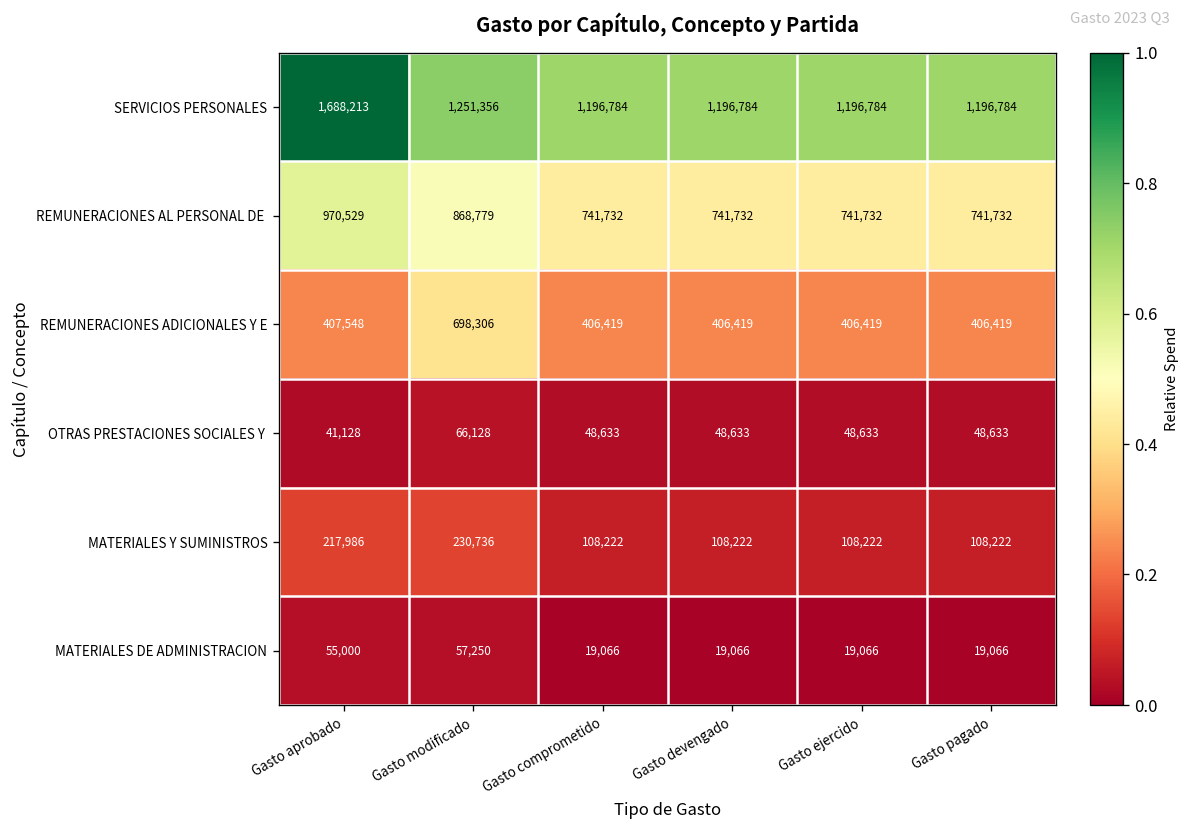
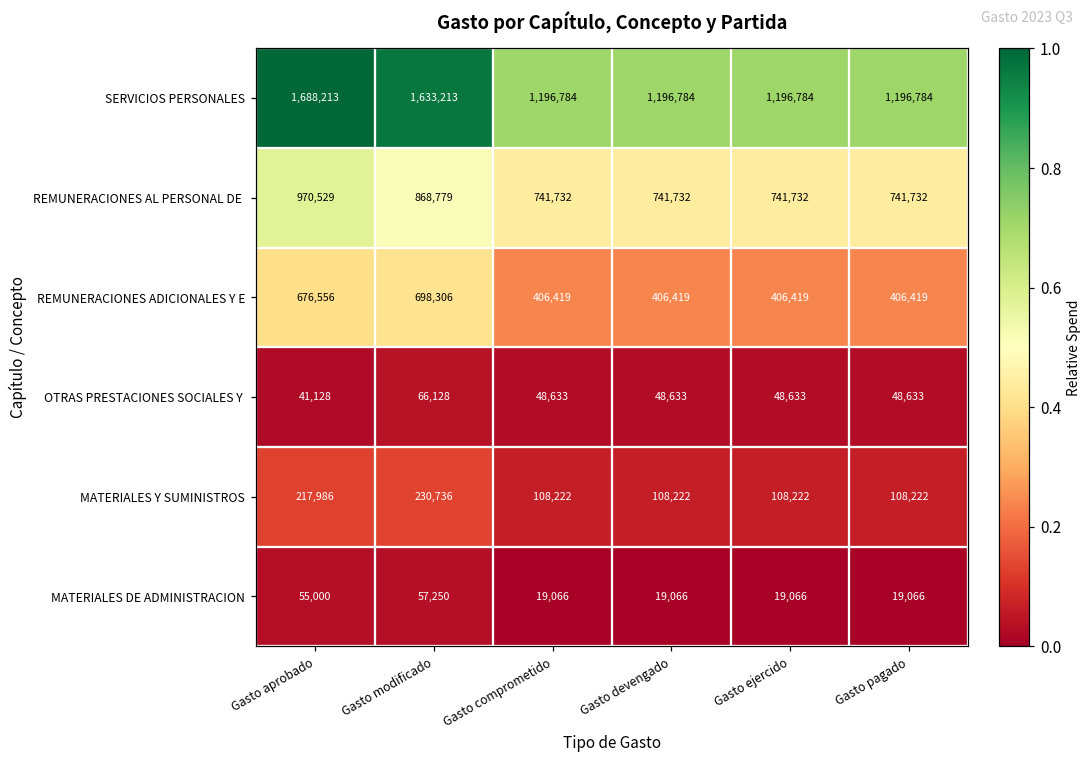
SERVICIOS PERSONALES, Gasto modificado: 1,251,356 -> 1,633,213
REMUNERACIONES ADICIONALES Y E, Gasto aprobado: 407,548 -> 676,556
